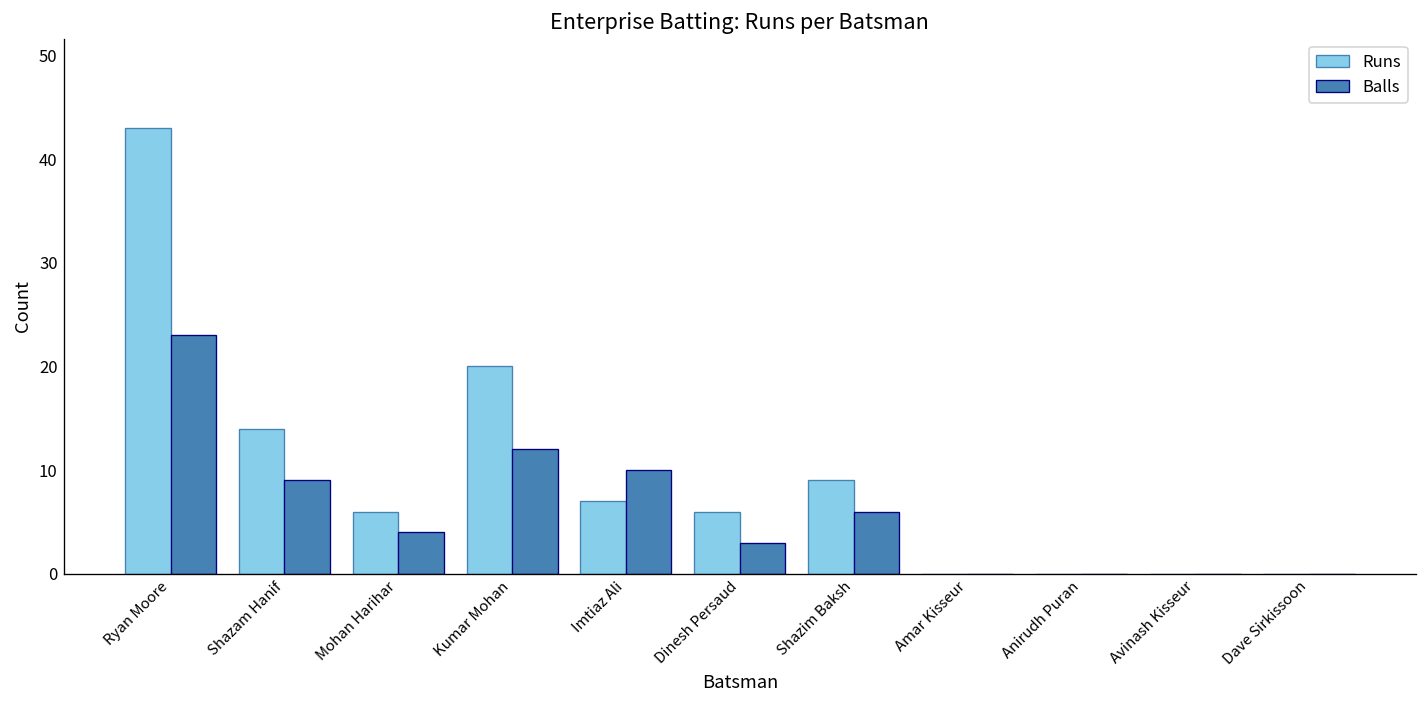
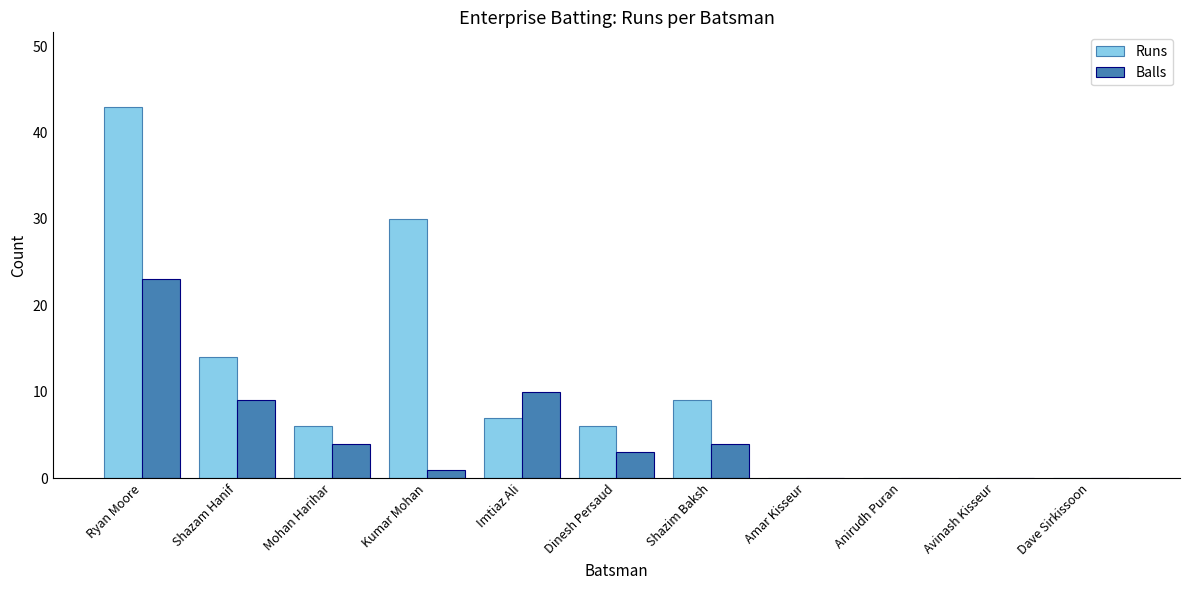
Runs, Kumar Mohan: 20 -> 30
Balls, Kumar Mohan: 12 -> 1
Balls, Shazim Baksh: 6 -> 4
